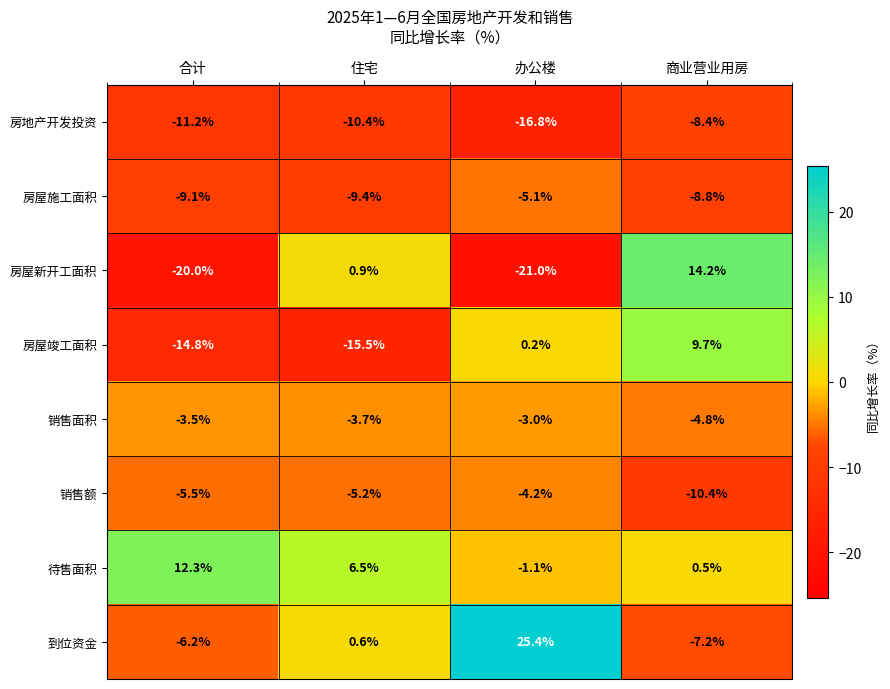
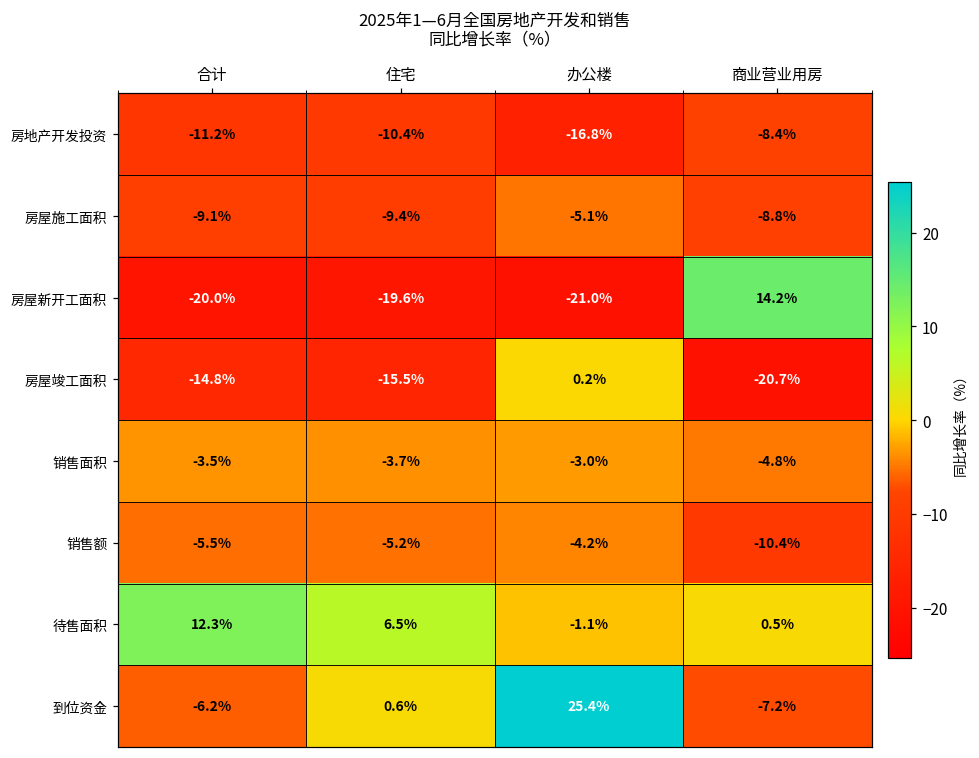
房屋新开工面积, 住宅: 0.9% -> -19.6%
房屋竣工面积, 商业营业用房: 9.7% -> -20.7%
